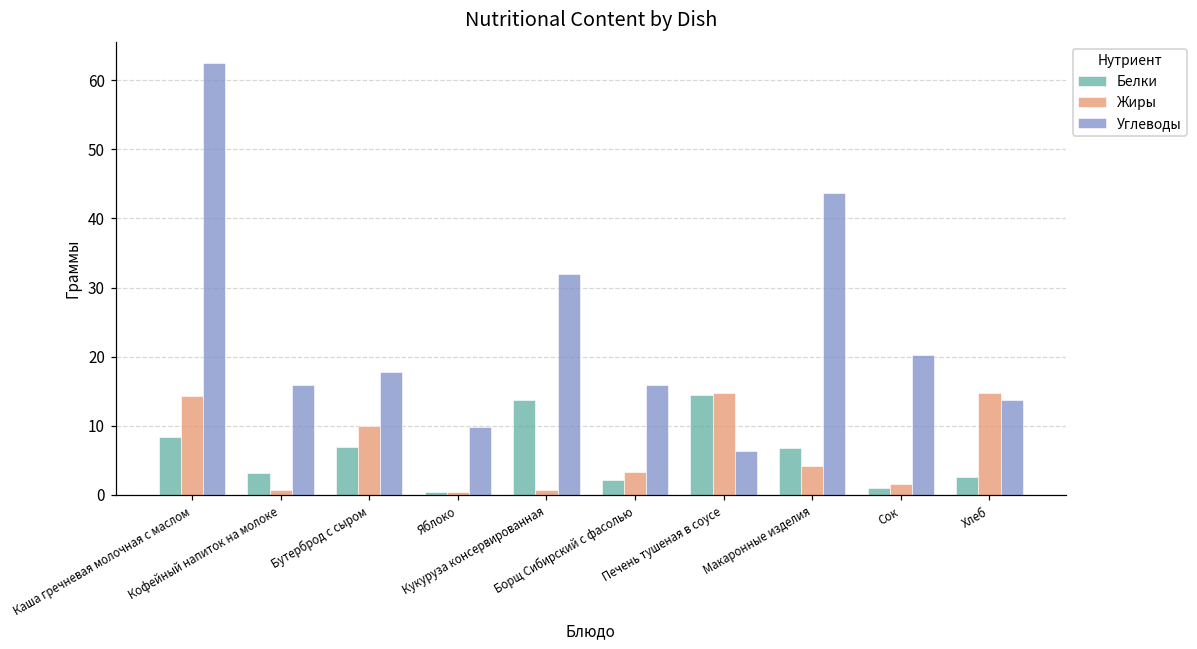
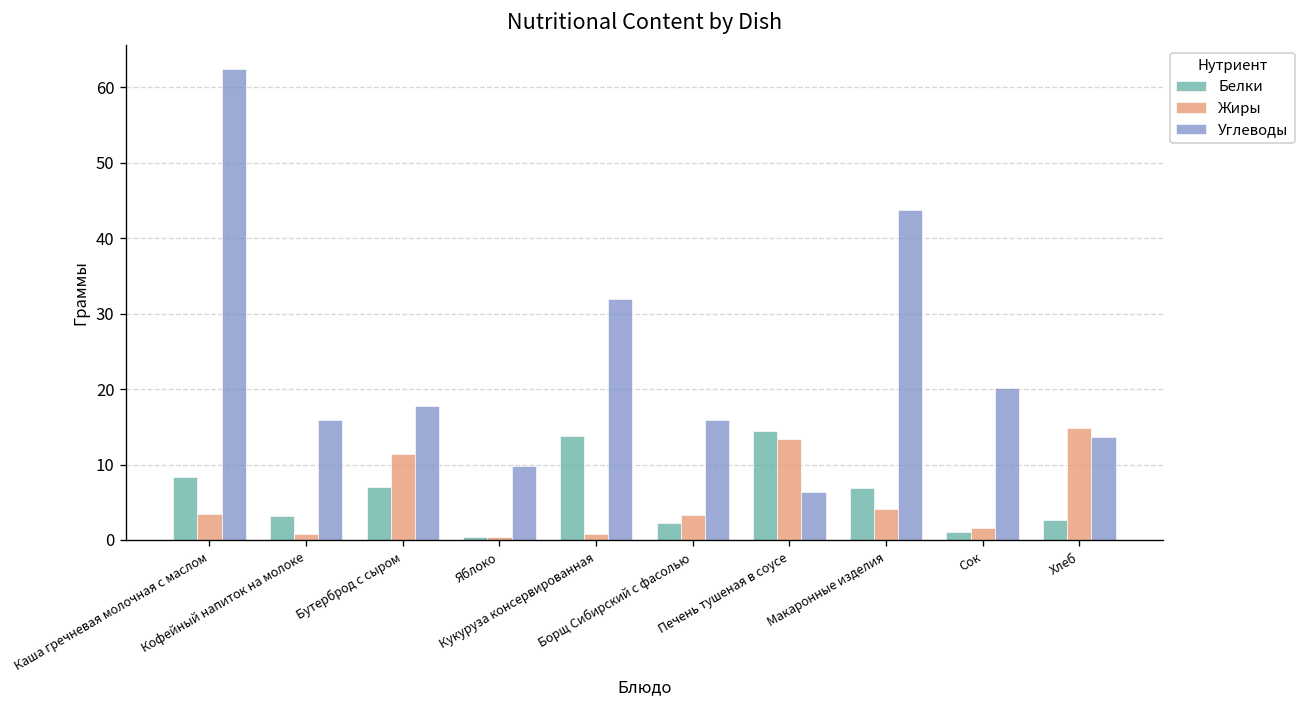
Жиры, Каша гречневая молочная с маслом: 14 -> 3
Жиры, Бутерброд с сыром: 10 -> 11
Жиры, Печень тушеная в соусе: 15 -> 13
